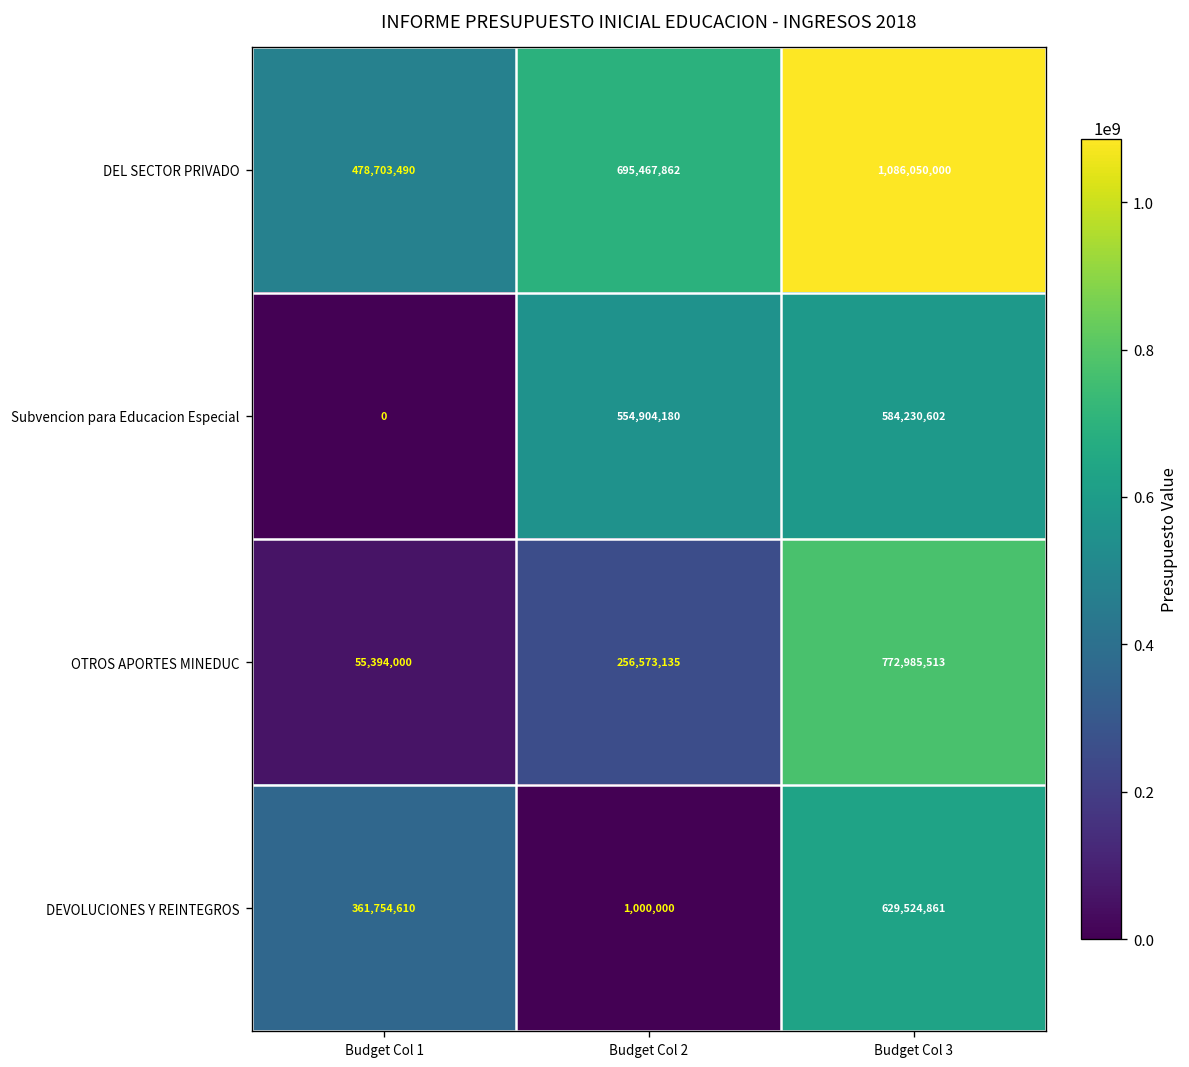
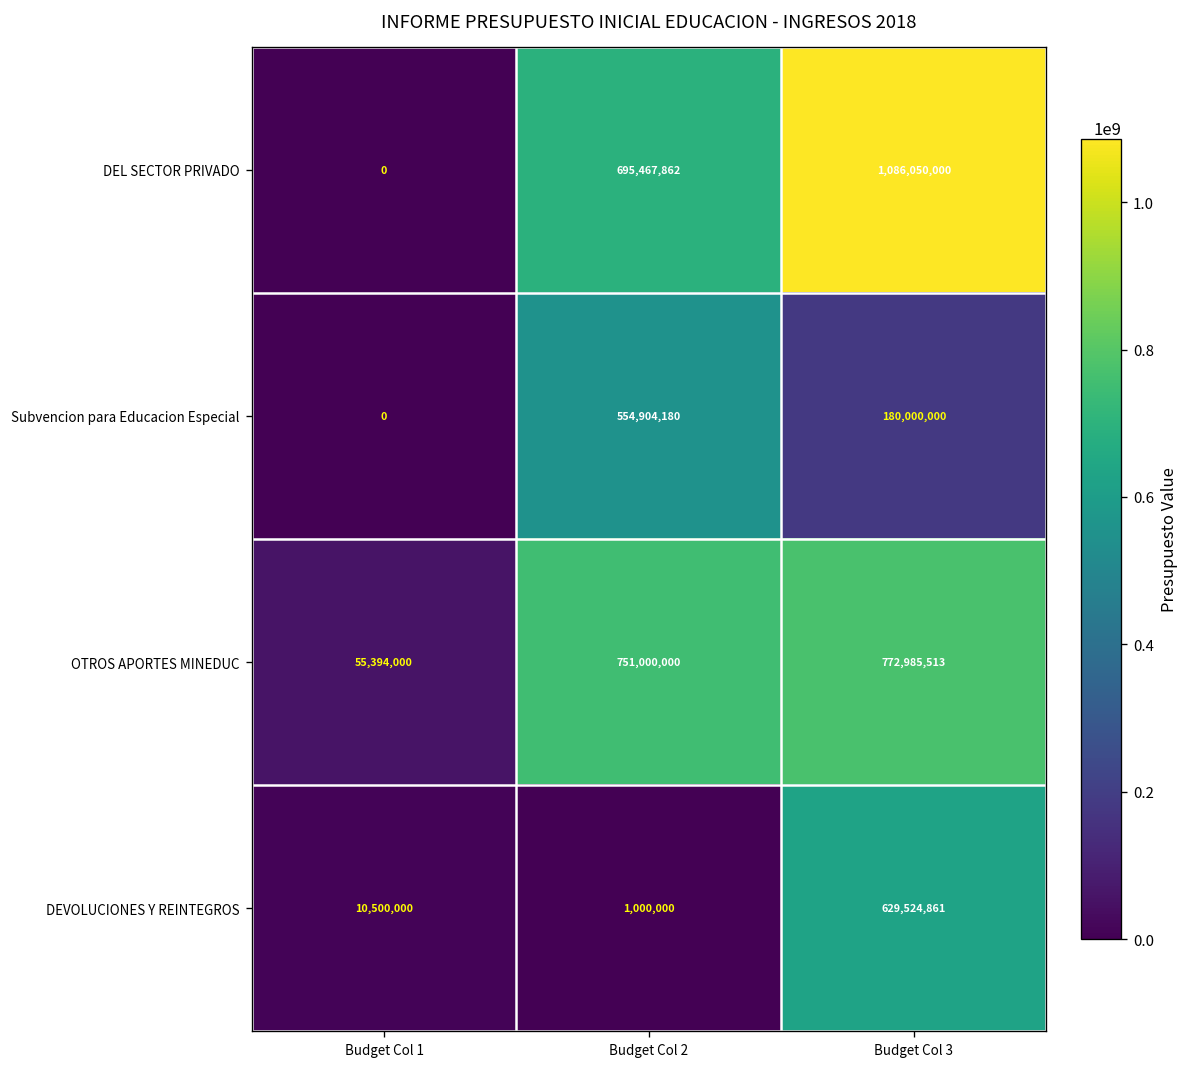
DEL SECTOR PRIVADO, Budget Col 1: 478,703,490 -> 0
Subvencion para Educacion Especial, Budget Col 3: 584,230,602 -> 180,000,000
OTROS APORTES MINEDUC, Budget Col 2: 256,573,135 -> 751,000,000
DEVOLUCIONES Y REINTEGROS, Budget Col 1: 361,754,610 -> 10,500,000
